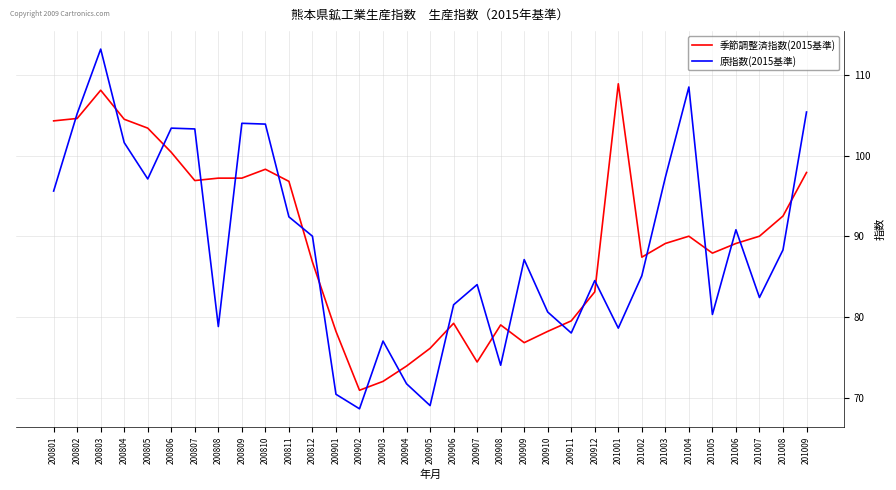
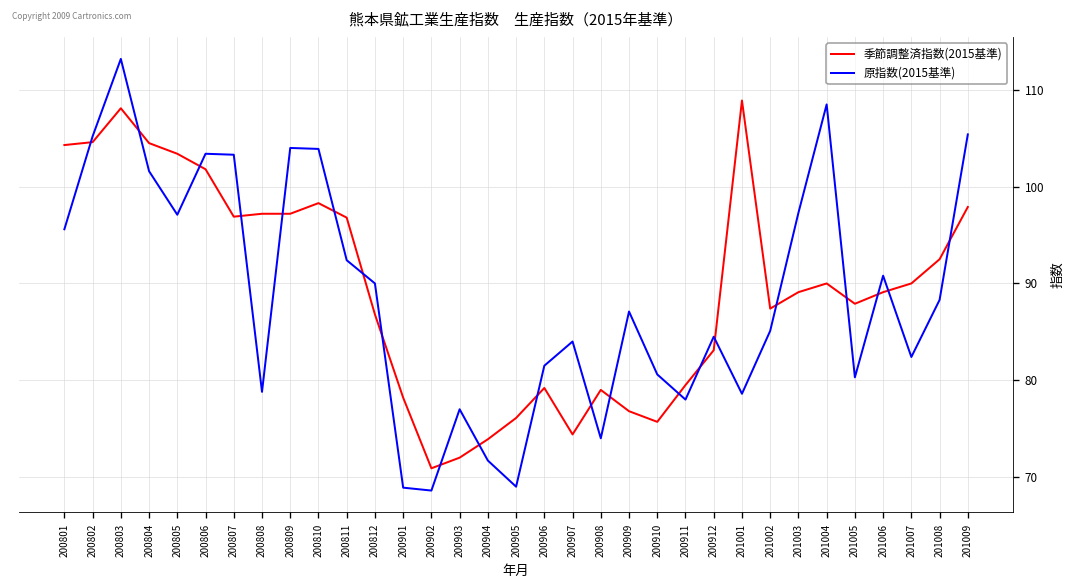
季節調整済指数(2015基準), 200806: 100 -> 102
原指数(2015基準), 200901: 70 -> 69
季節調整済指数(2015基準), 200910: 78 -> 76
